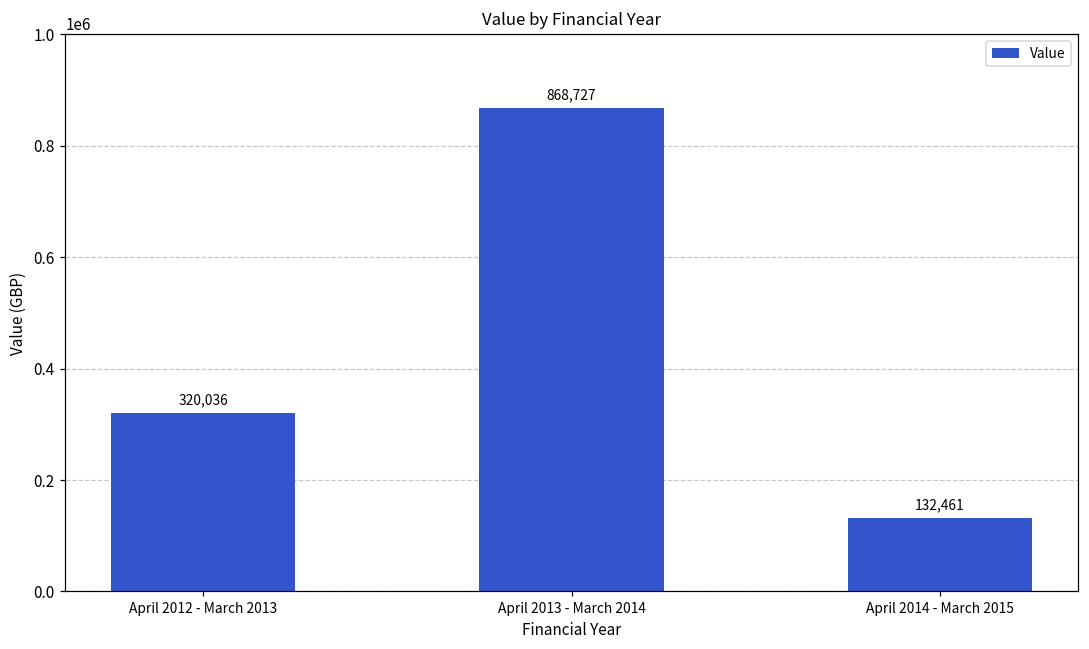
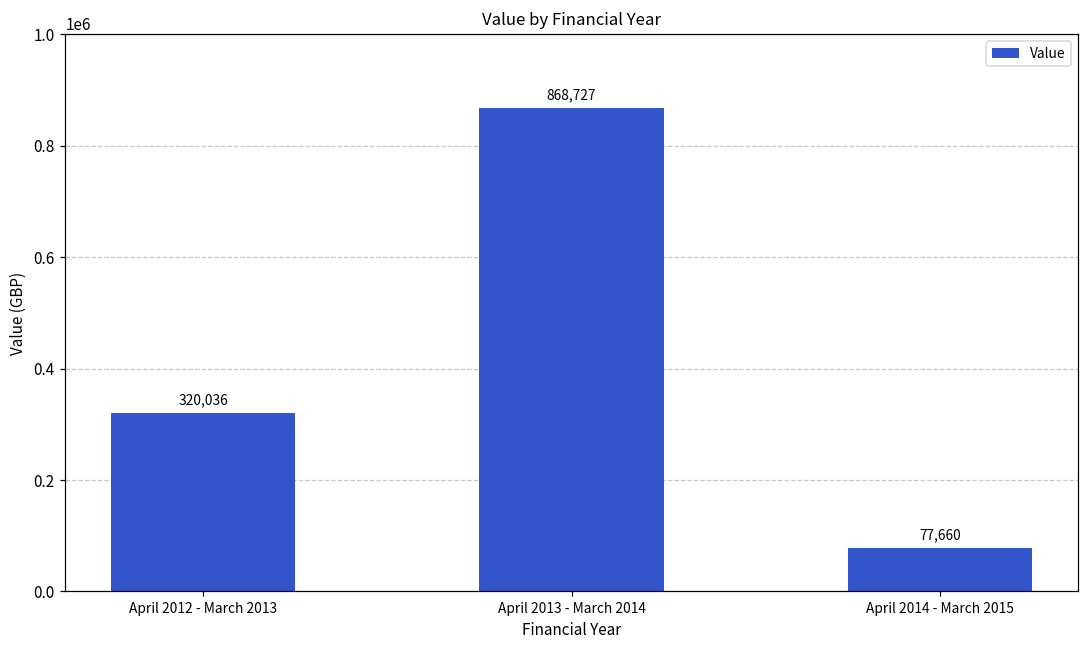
April 2014 - March 2015: 132,461 -> 77,660
